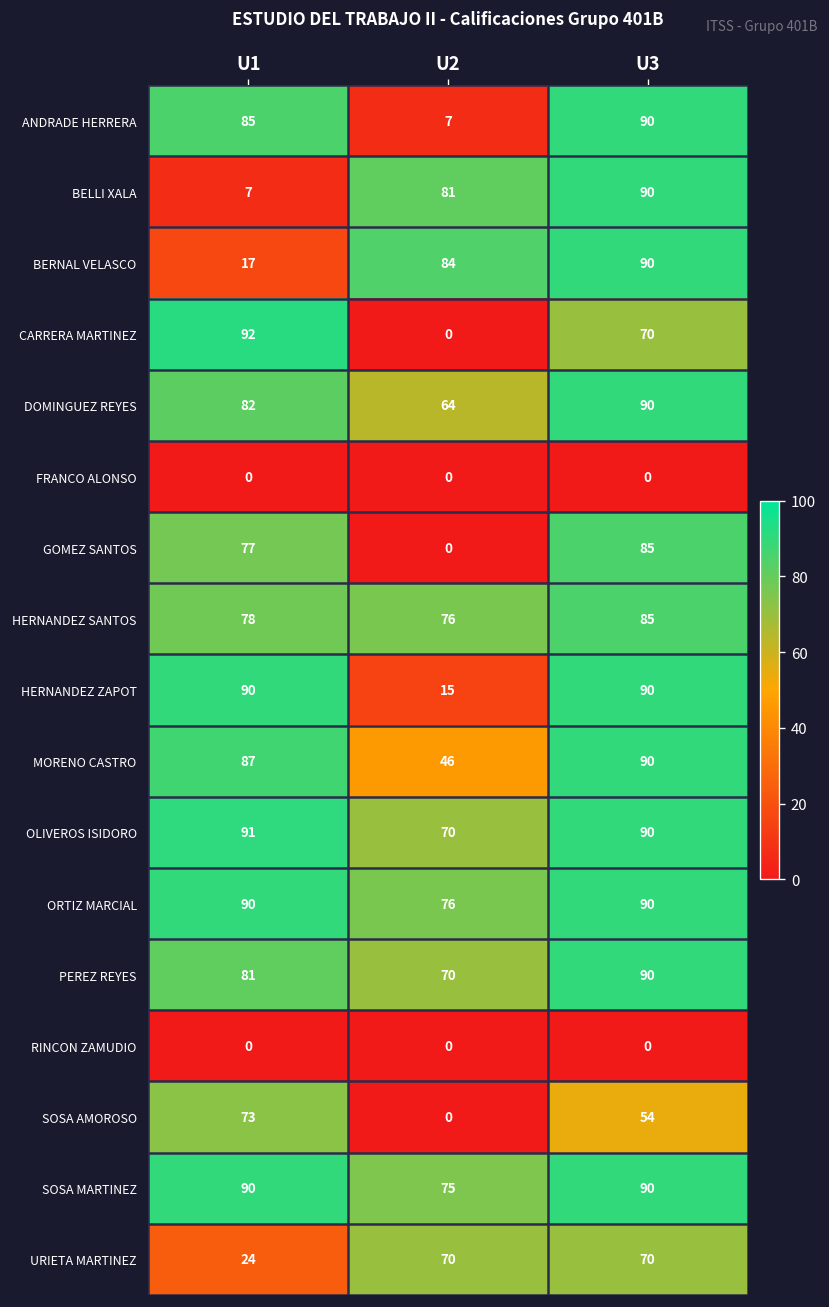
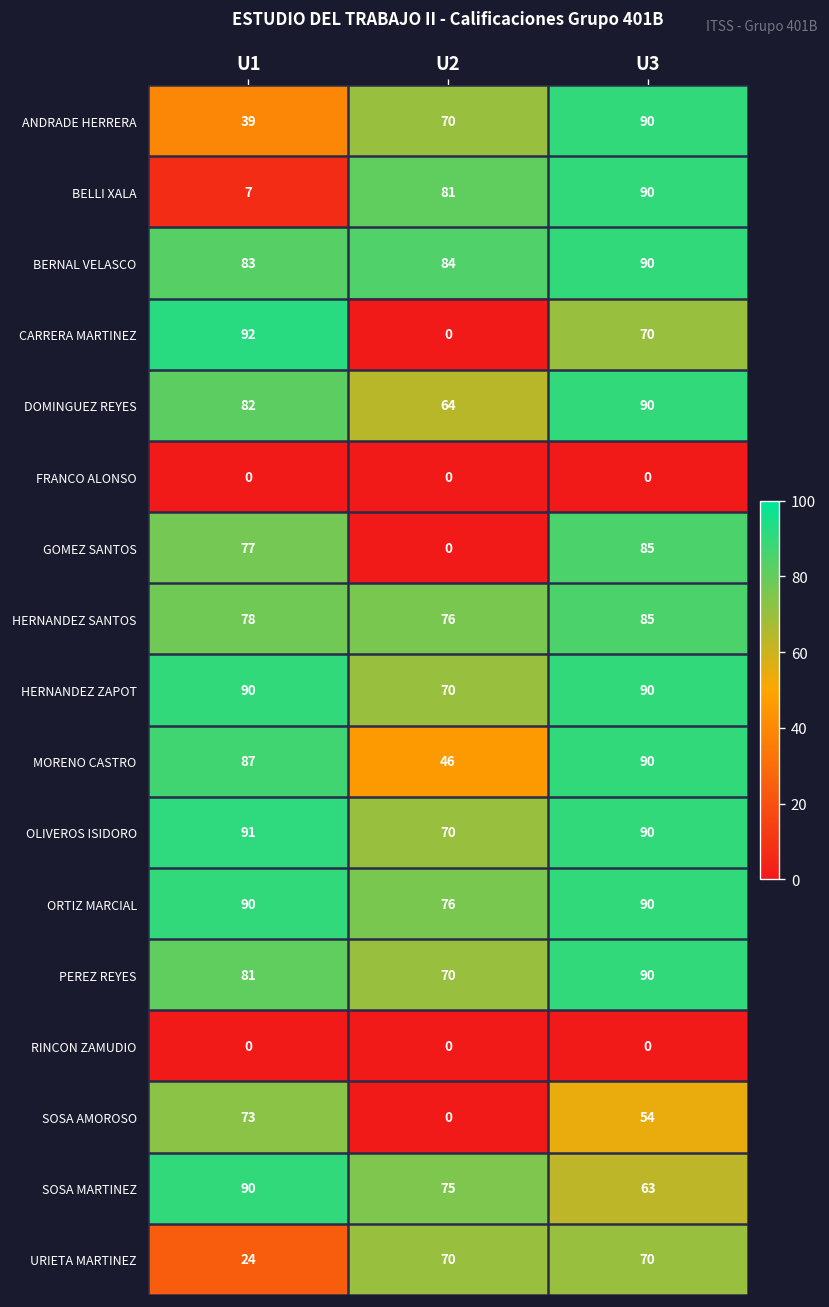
ANDRADE HERRERA, U1: 85 -> 39
ANDRADE HERRERA, U2: 7 -> 70
BERNAL VELASCO, U1: 17 -> 83
HERNANDEZ ZAPOT, U2: 15 -> 70
SOSA MARTINEZ, U3: 90 -> 63
